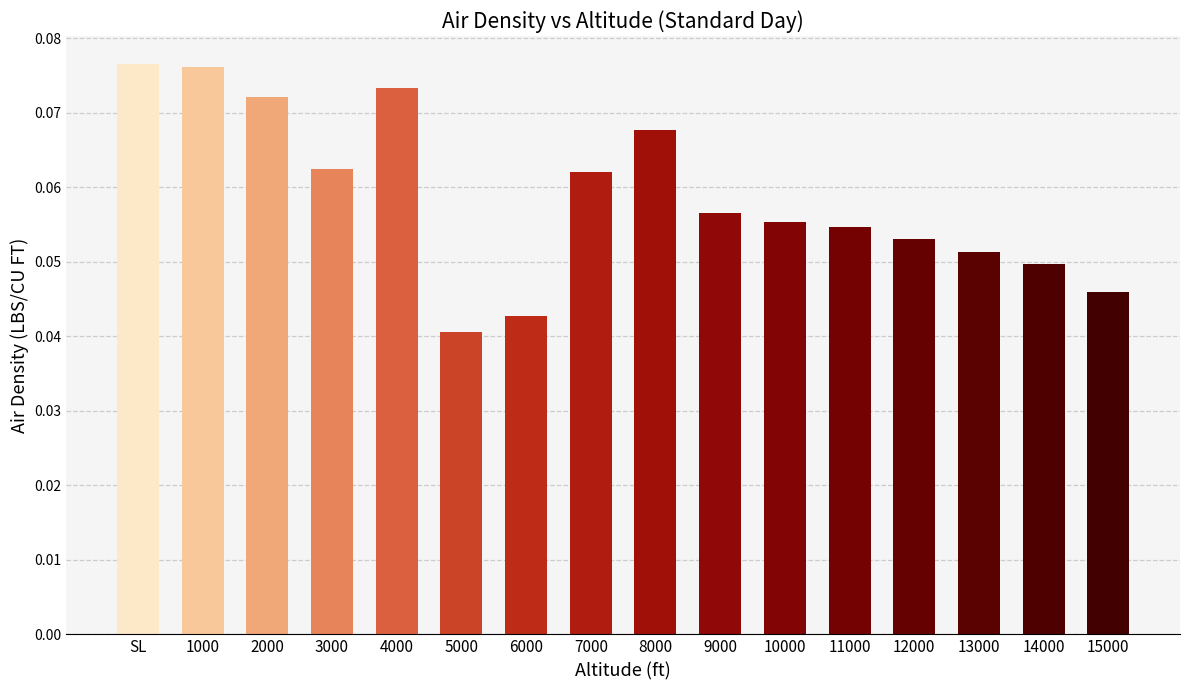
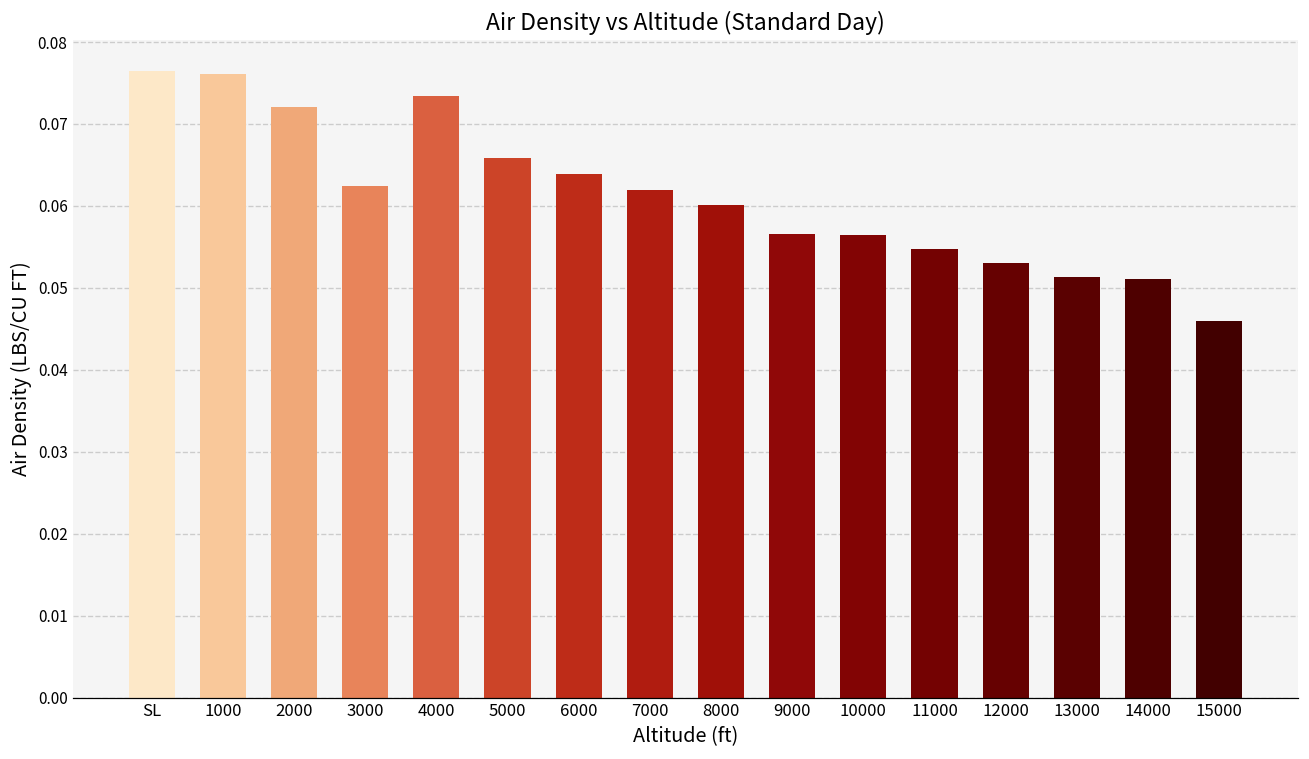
5000: 0.041 -> 0.066
6000: 0.043 -> 0.064
8000: 0.068 -> 0.060
10000: 0.055 -> 0.056
14000: 0.050 -> 0.051
